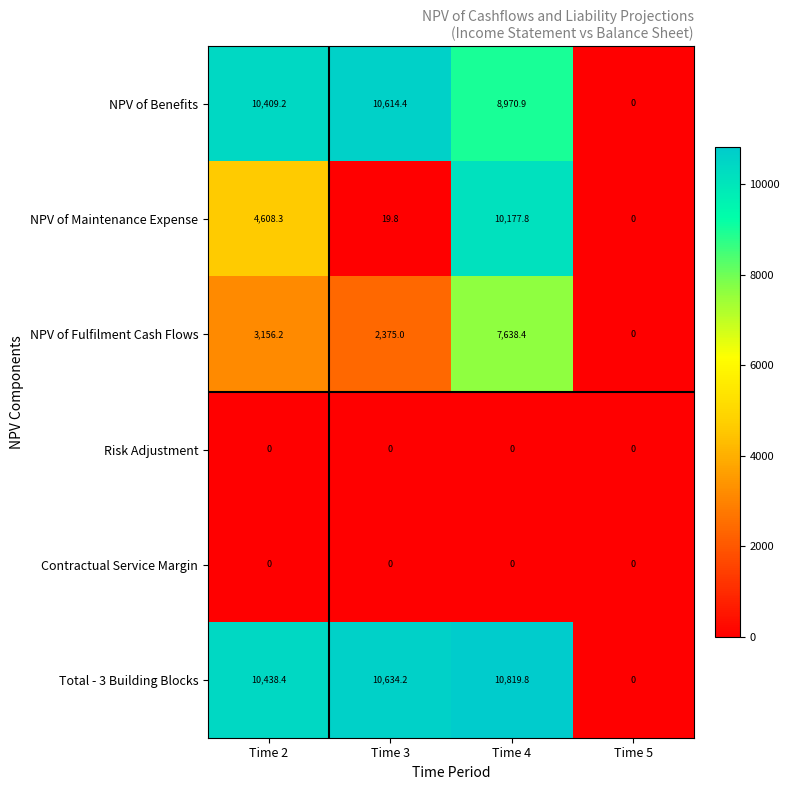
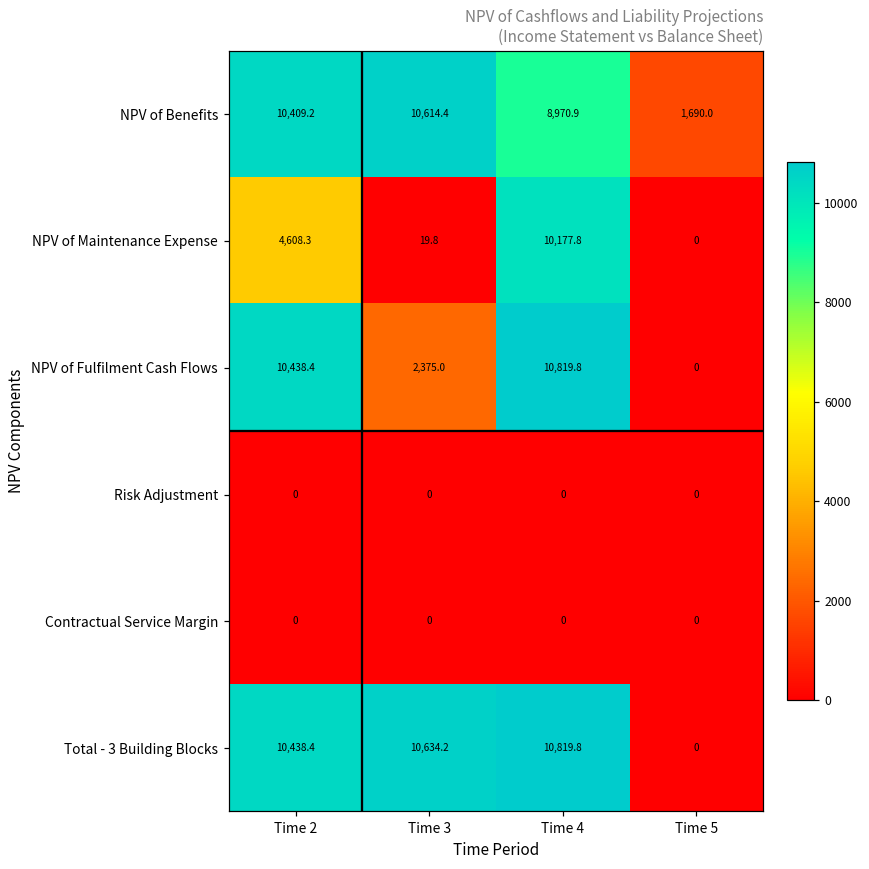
NPV of Benefits, Time 5: 0 -> 1,690.0
NPV of Fulfilment Cash Flows, Time 2: 3,156.2 -> 10,438.4
NPV of Fulfilment Cash Flows, Time 4: 7,638.4 -> 10,819.8
